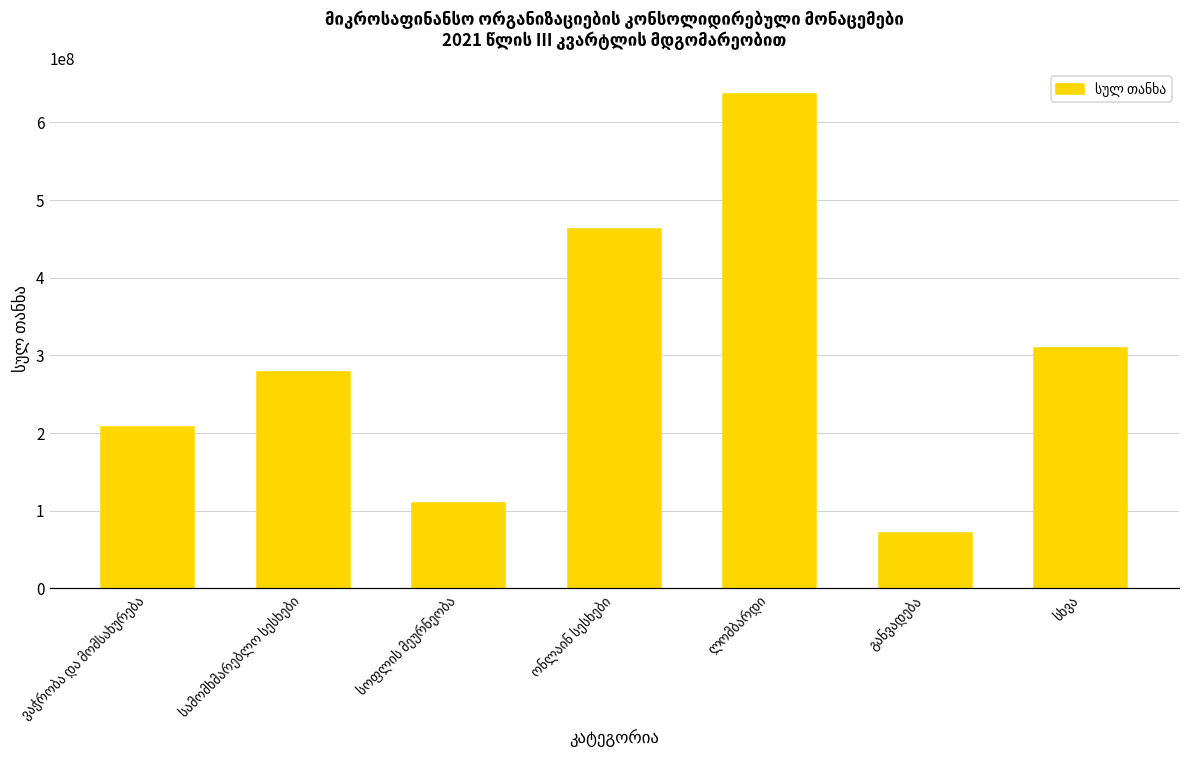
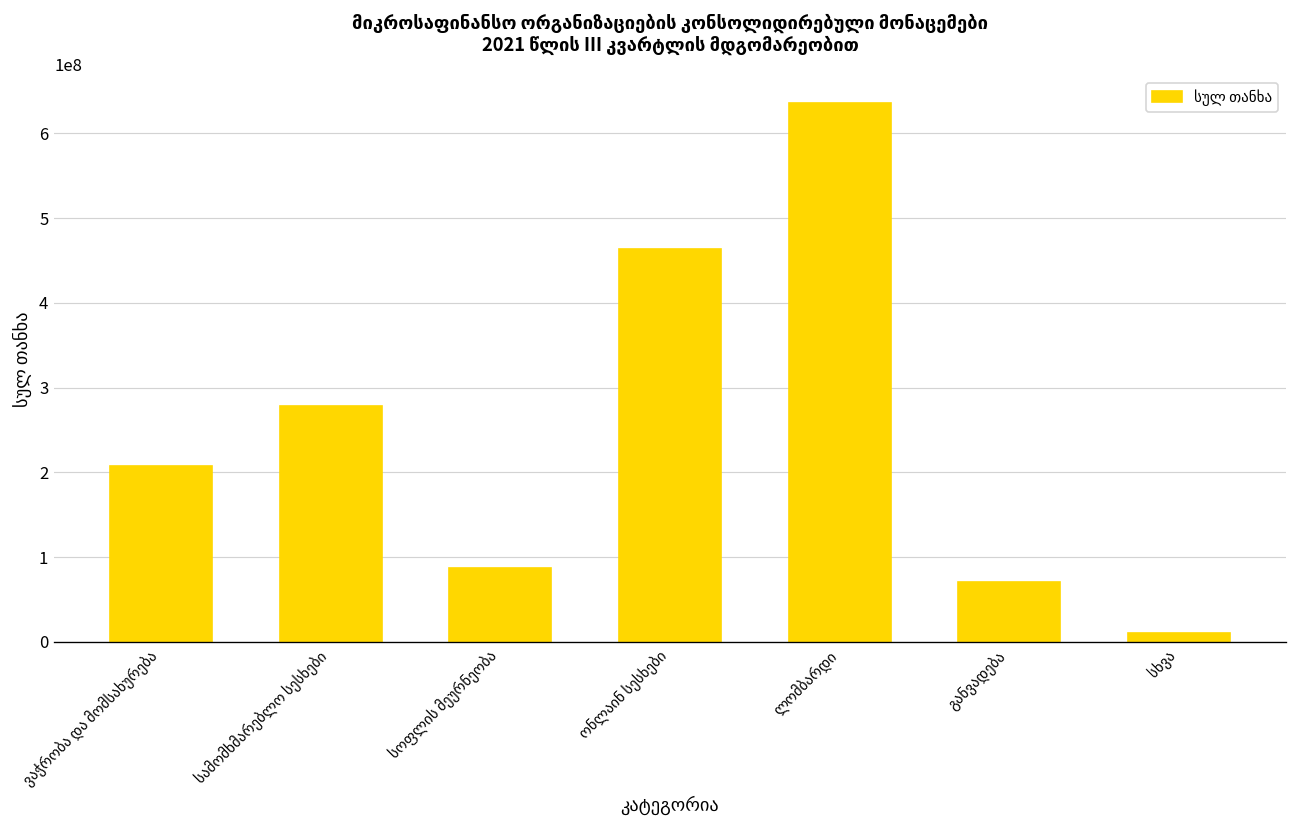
სოფლის მეურნეობა: 110000000 -> 90000000
სხვა: 310000000 -> 10000000
